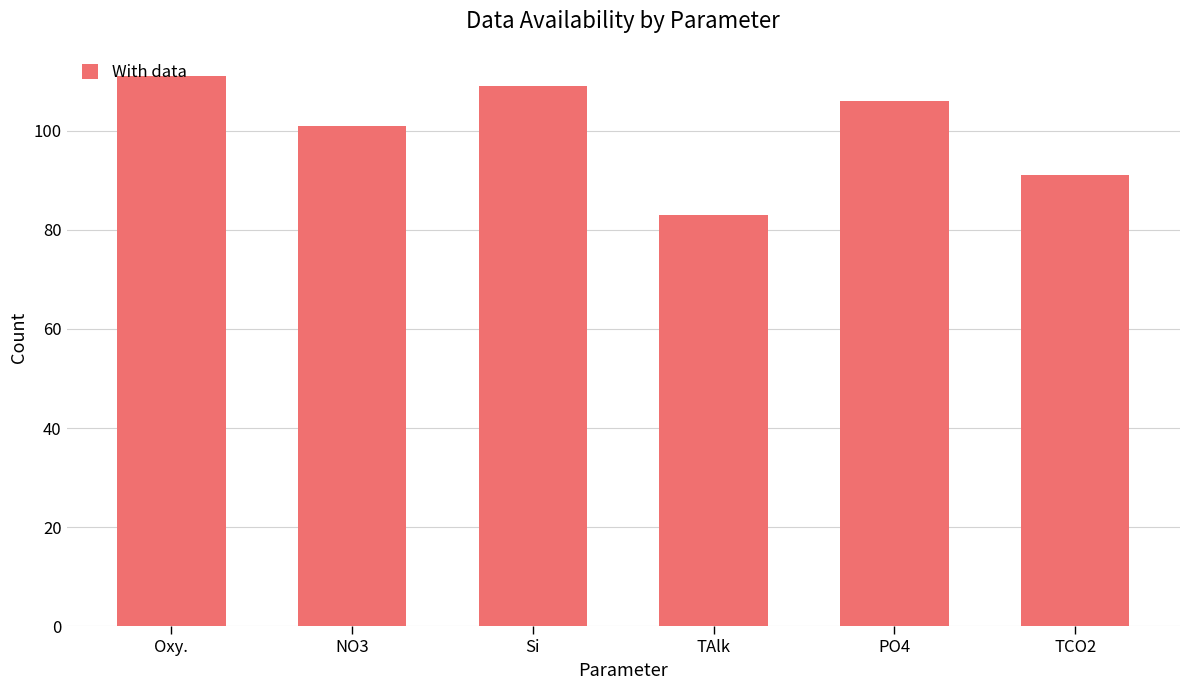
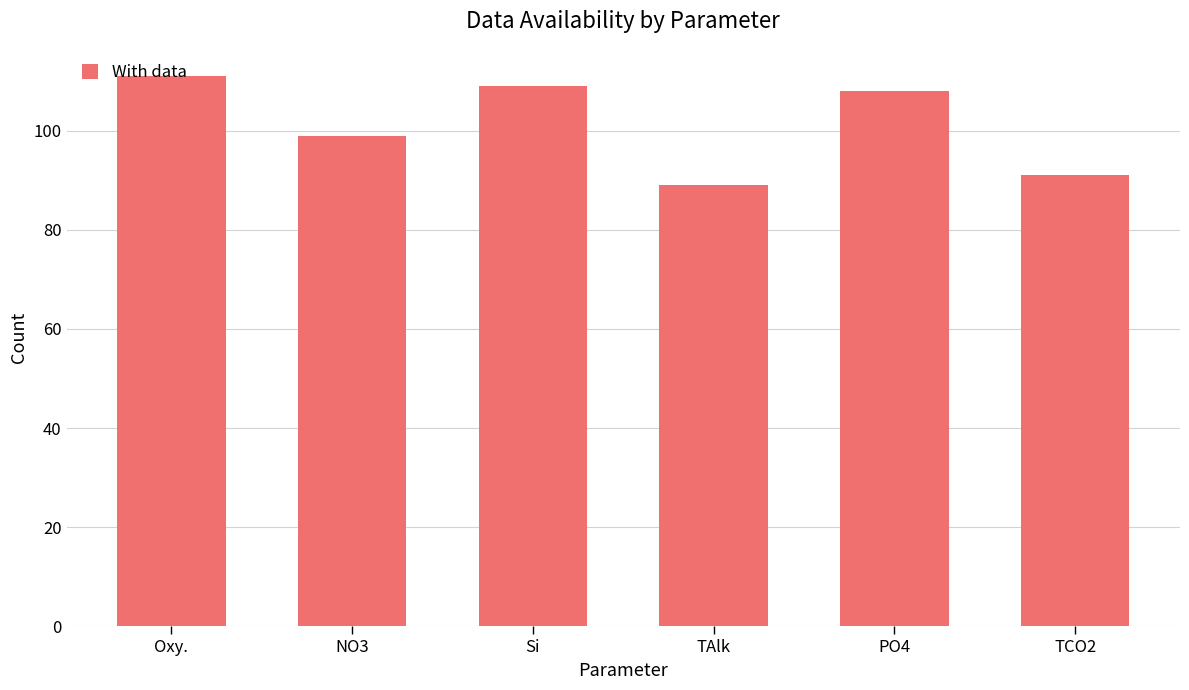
NO3: 101 -> 99
TAlk: 83 -> 89
PO4: 106 -> 108
